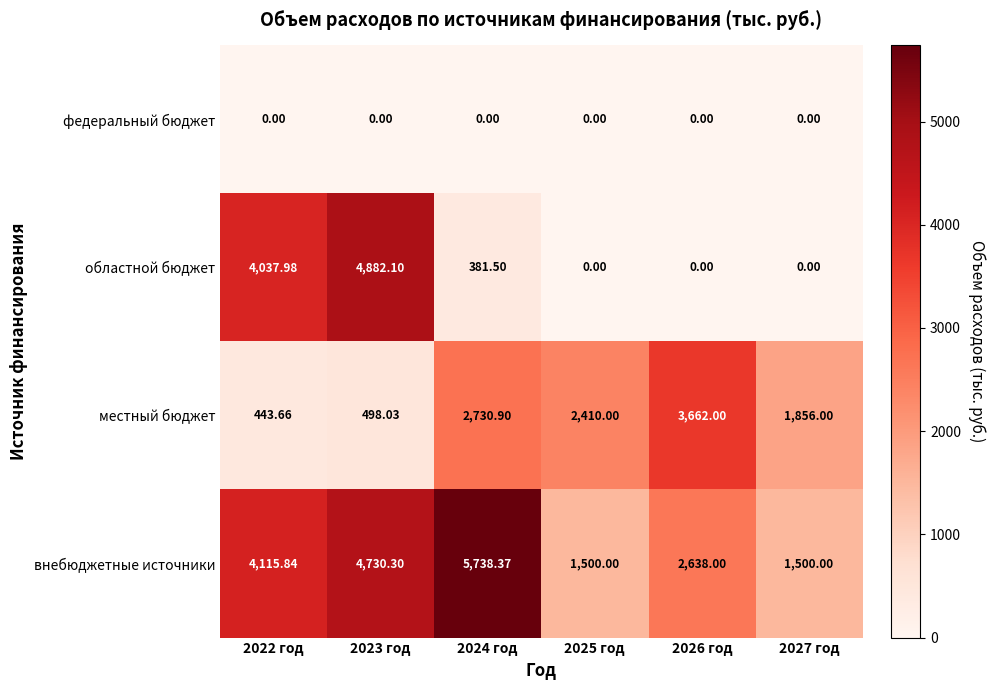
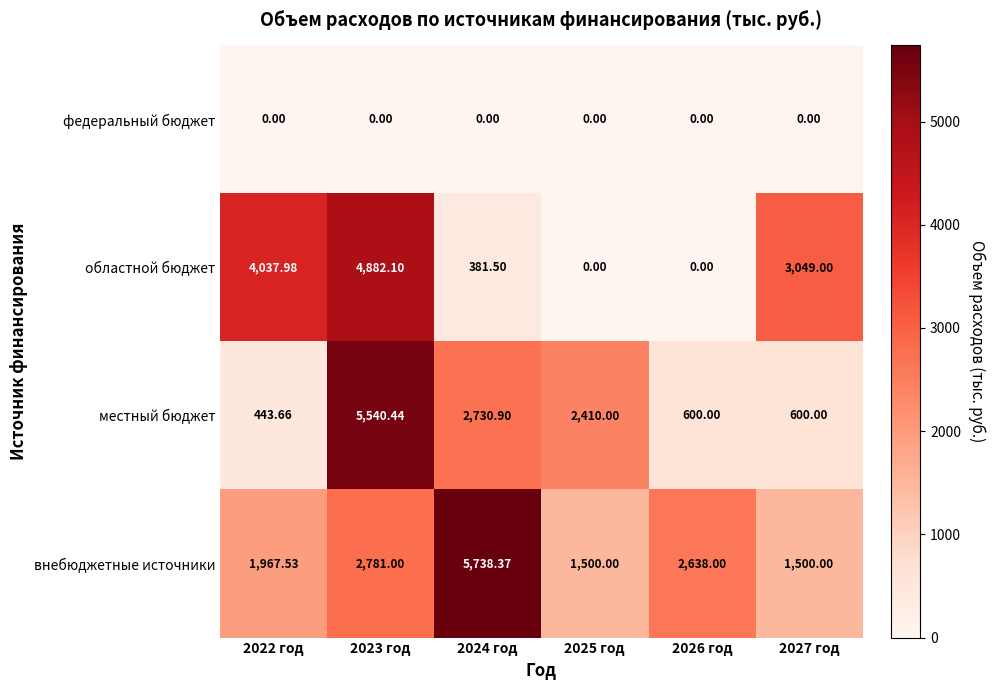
областной бюджет, 2027 год: 0.00 -> 3,049.00
местный бюджет, 2023 год: 498.03 -> 5,540.44
местный бюджет, 2026 год: 3,662.00 -> 600.00
местный бюджет, 2027 год: 1,856.00 -> 600.00
внебюджетные источники, 2022 год: 4,115.84 -> 1,967.53
внебюджетные источники, 2023 год: 4,730.30 -> 2,781.00
